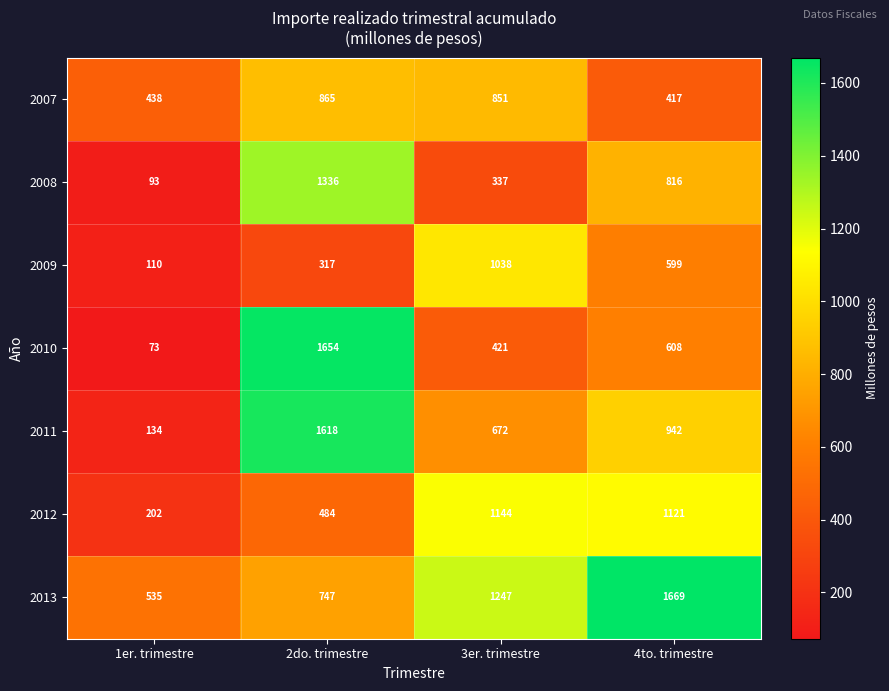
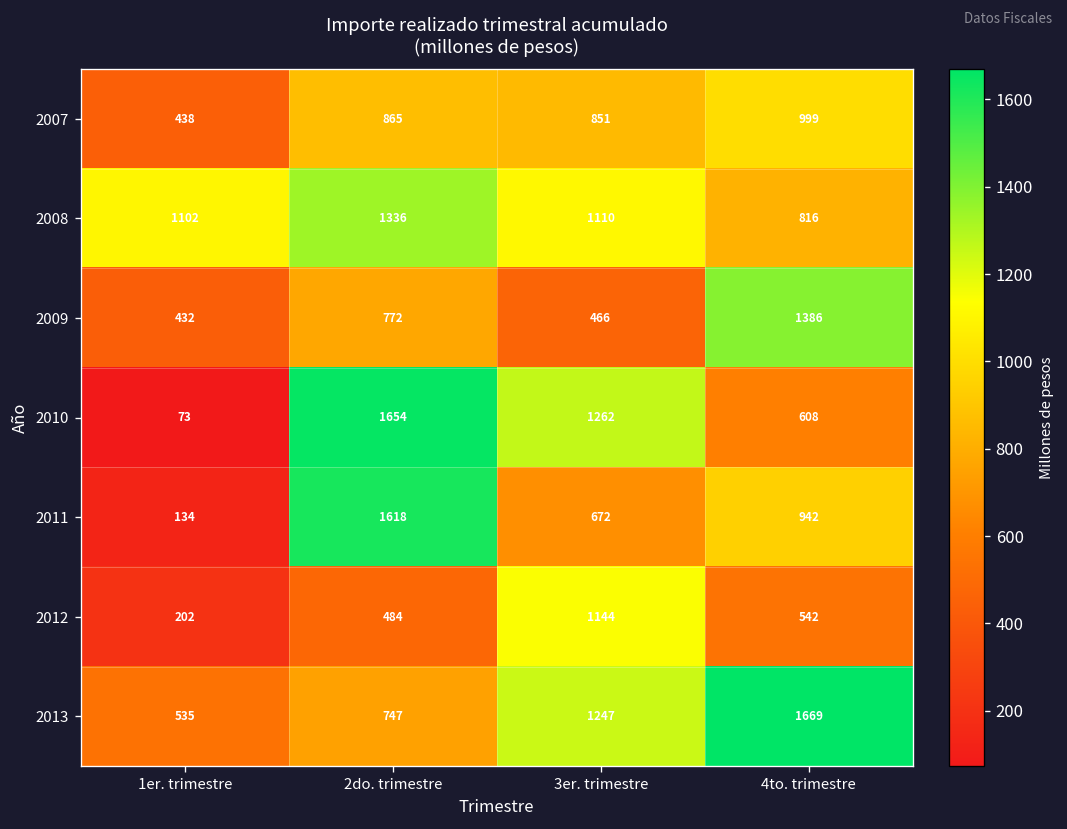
2007, 4to. trimestre: 417 -> 999
2008, 1er. trimestre: 93 -> 1102
2008, 3er. trimestre: 337 -> 1110
2009, 1er. trimestre: 110 -> 432
2009, 2do. trimestre: 317 -> 772
2009, 3er. trimestre: 1038 -> 466
2009, 4to. trimestre: 599 -> 1386
2010, 3er. trimestre: 421 -> 1262
2012, 4to. trimestre: 1121 -> 542
